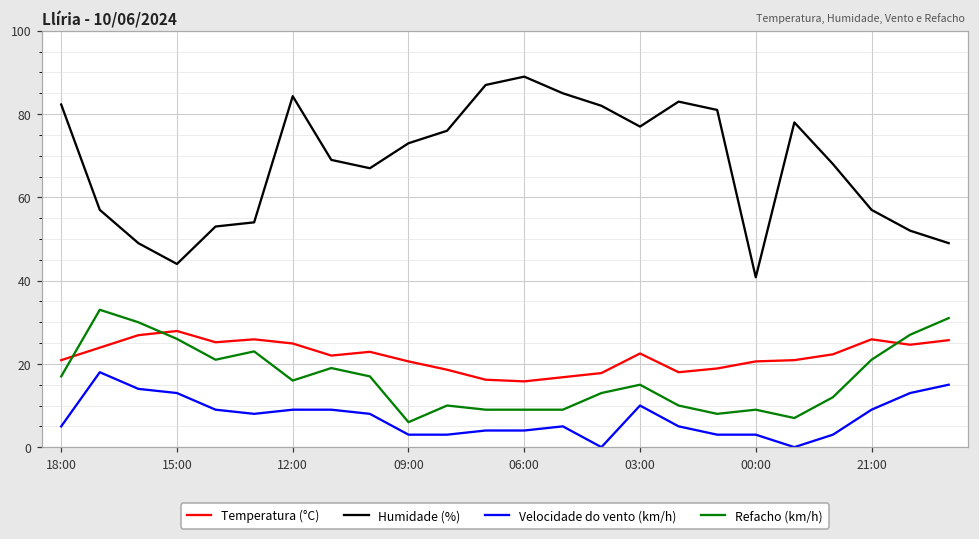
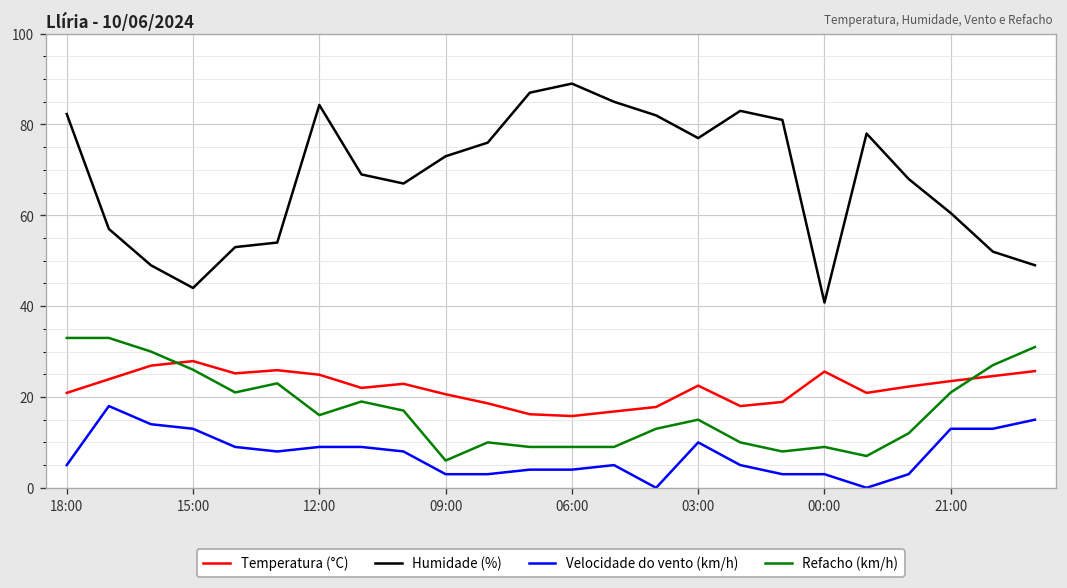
Refacho (km/h), 18:00: 17 -> 33
Temperatura (°C), 00:00: 21 -> 26
Temperatura (°C), 21:00: 26 -> 24
Humidade (%), 21:00: 57 -> 61
Velocidade do vento (km/h), 21:00: 9 -> 13
